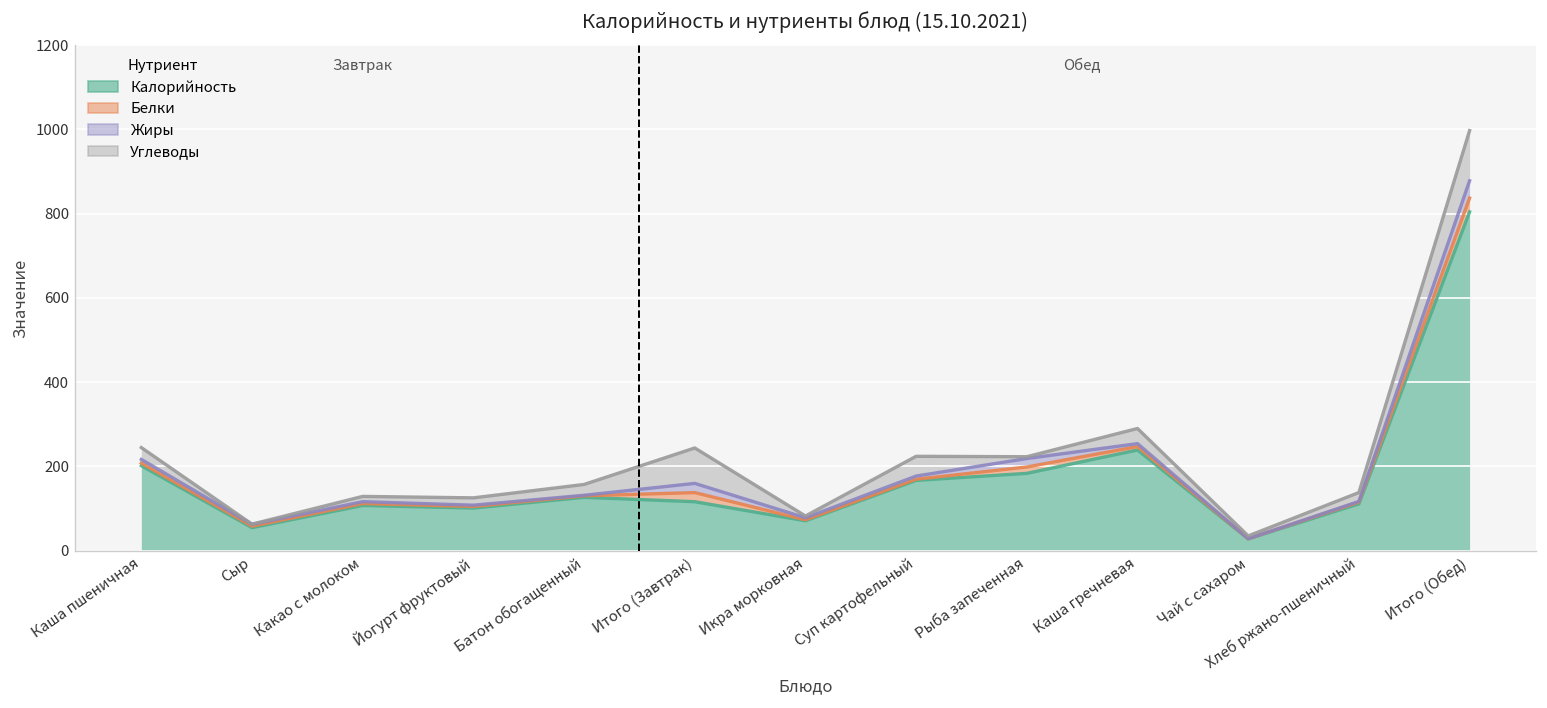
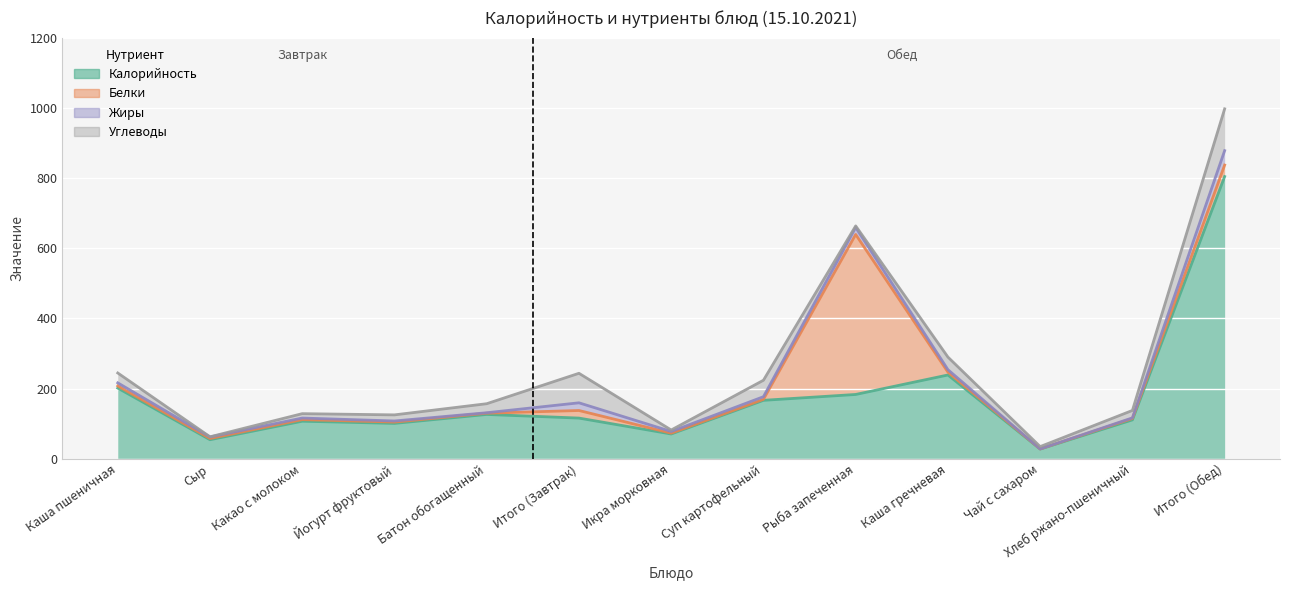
Белки, Рыба запеченная: 20 -> 460
